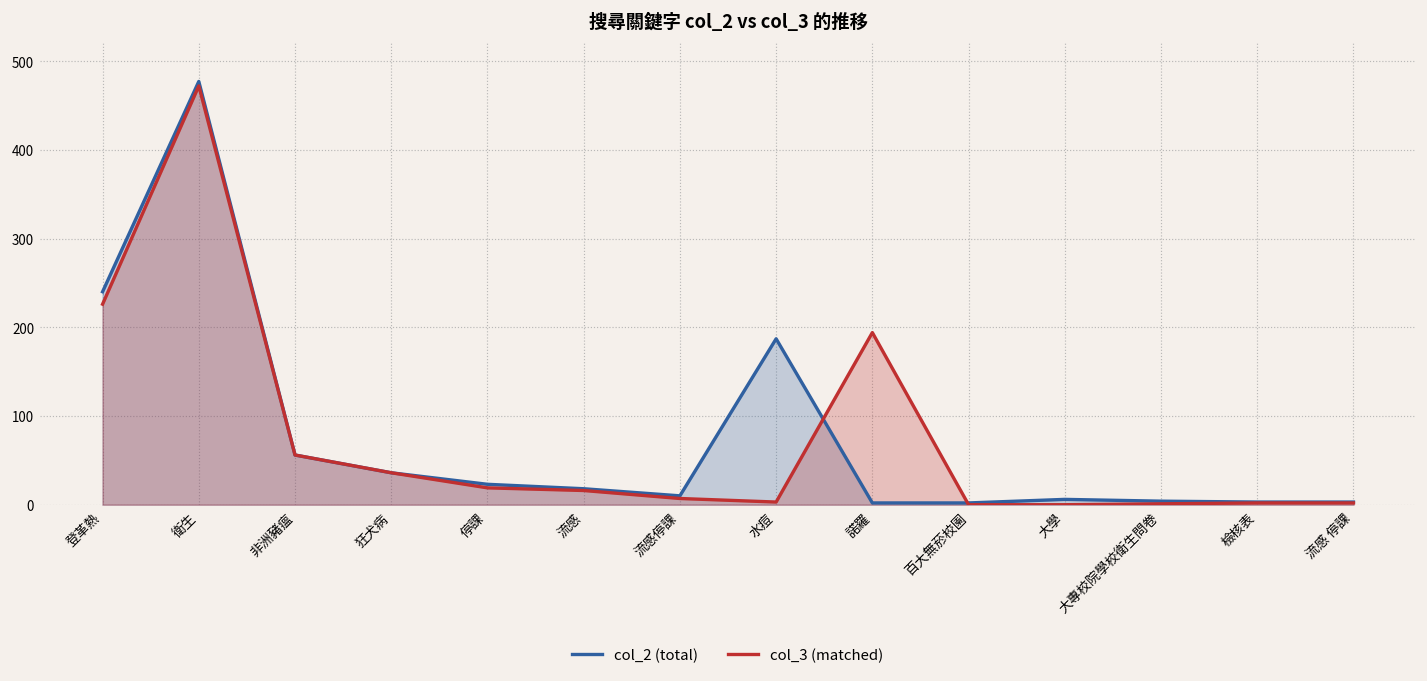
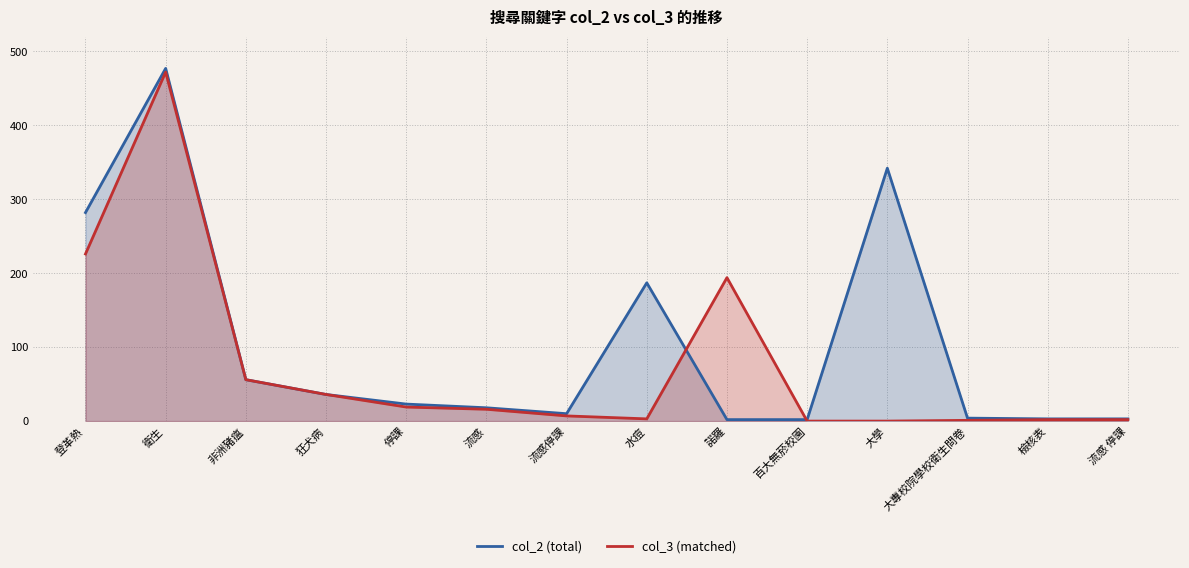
col_2 (total), 登革熱: 240 -> 280
col_2 (total), 大學: 10 -> 340
